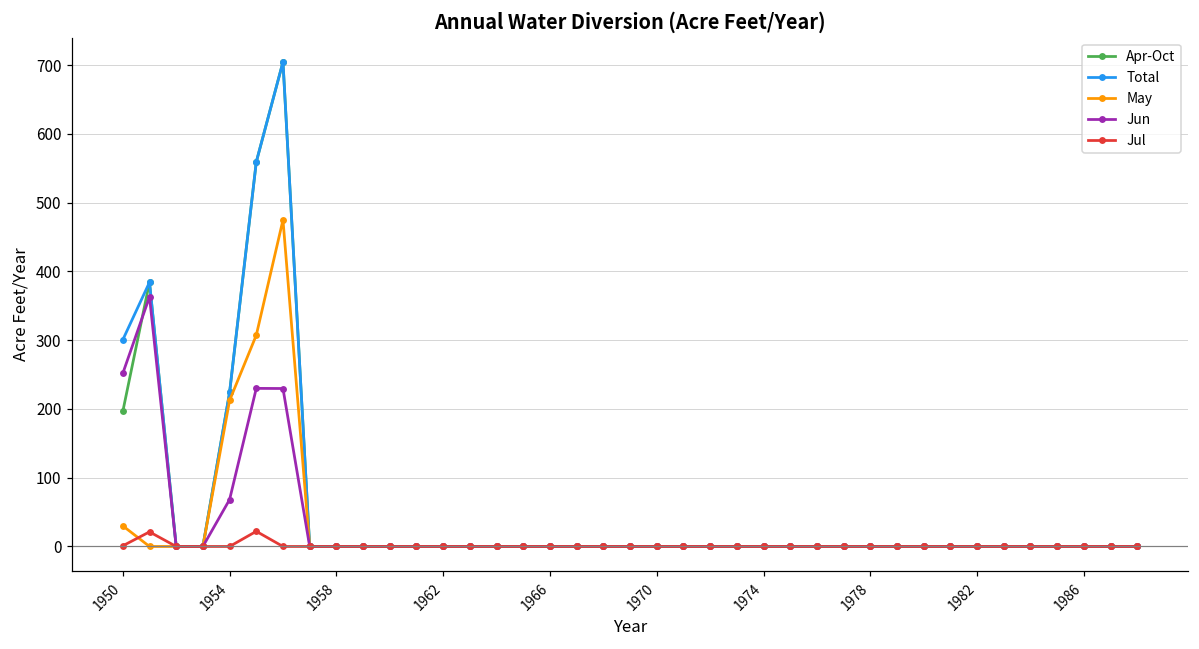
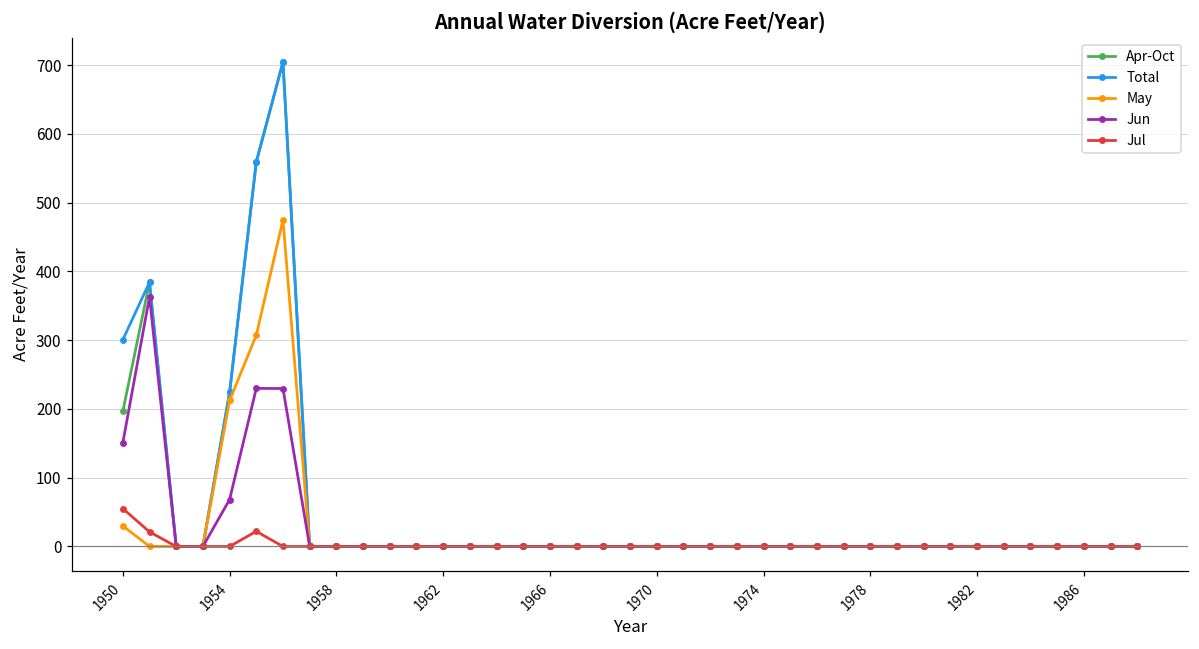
Jun, 1950: 250 -> 150
Jul, 1950: 0 -> 60
